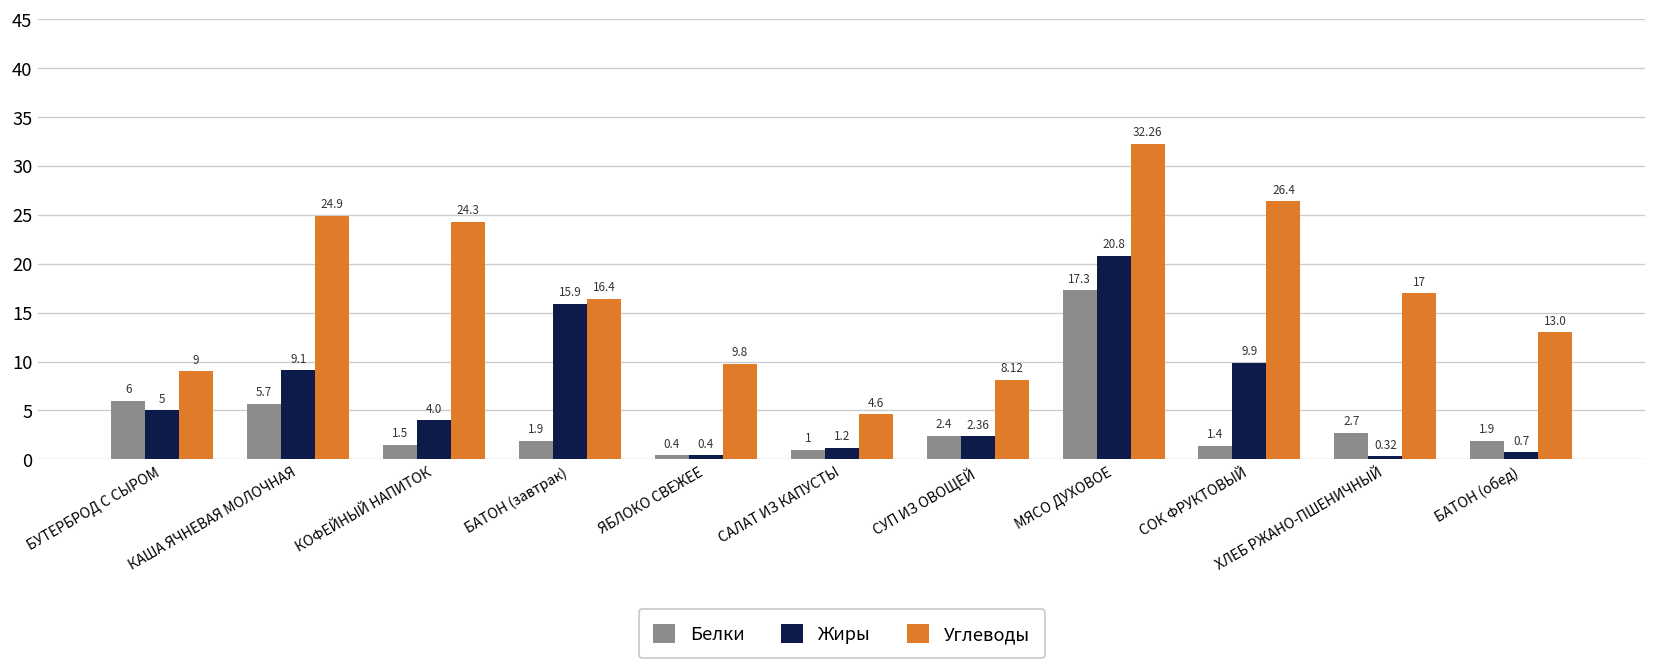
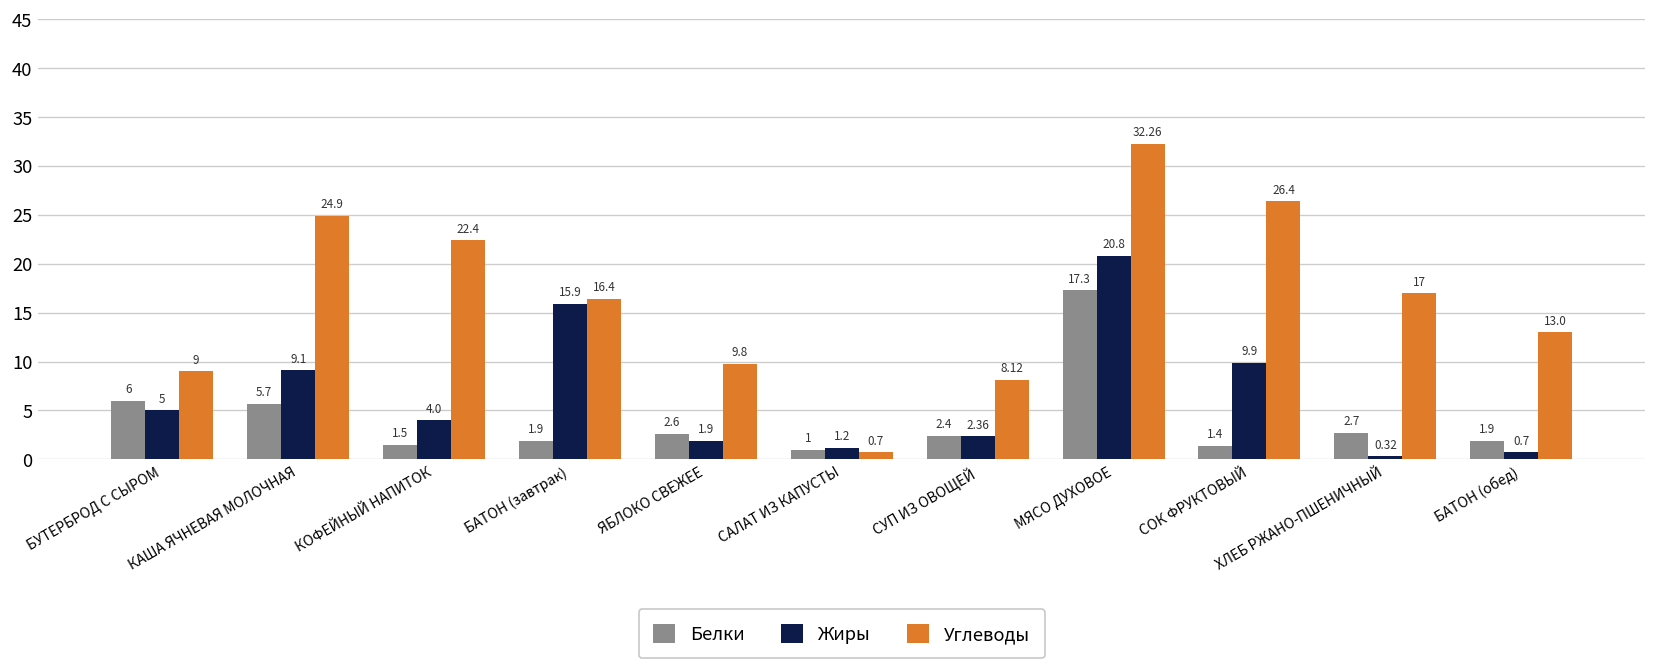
Углеводы, КОФЕЙНЫЙ НАПИТОК: 24.3 -> 22.4
Белки, ЯБЛОКО СВЕЖЕЕ: 0.4 -> 2.6
Жиры, ЯБЛОКО СВЕЖЕЕ: 0.4 -> 1.9
Углеводы, САЛАТ ИЗ КАПУСТЫ: 4.6 -> 0.7
